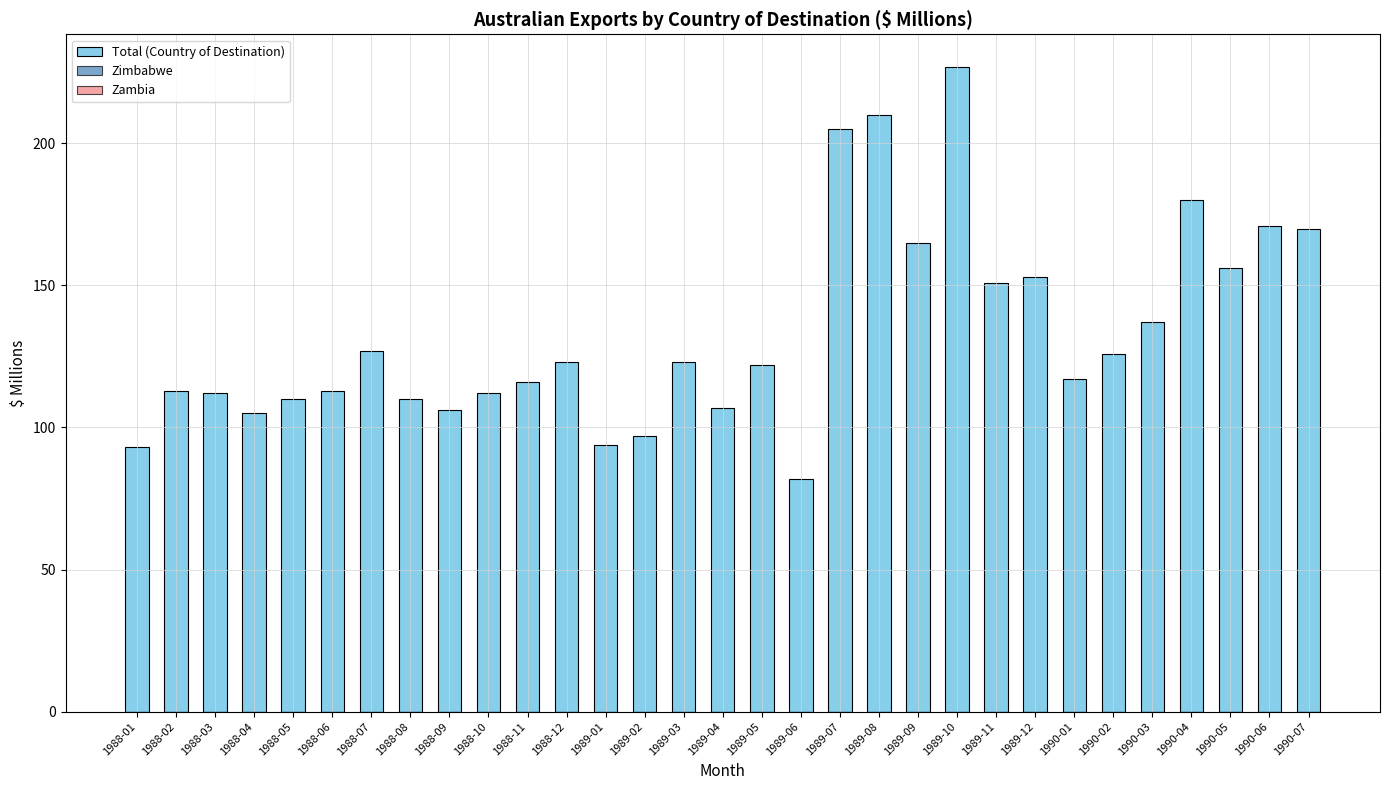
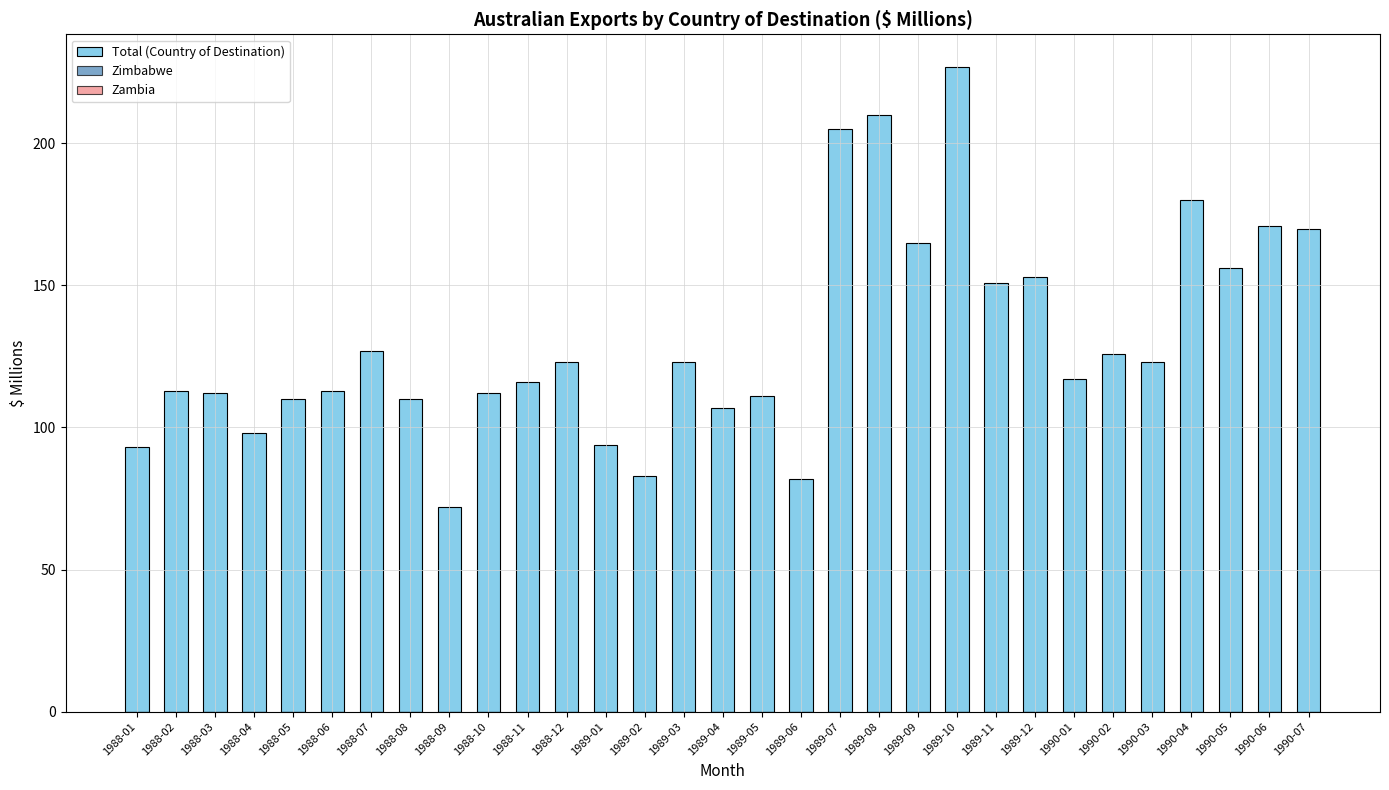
Total (Country of Destination), 1988-04: 105 -> 98
Total (Country of Destination), 1988-09: 106 -> 72
Total (Country of Destination), 1989-02: 97 -> 83
Total (Country of Destination), 1989-05: 122 -> 111
Total (Country of Destination), 1990-03: 137 -> 123
